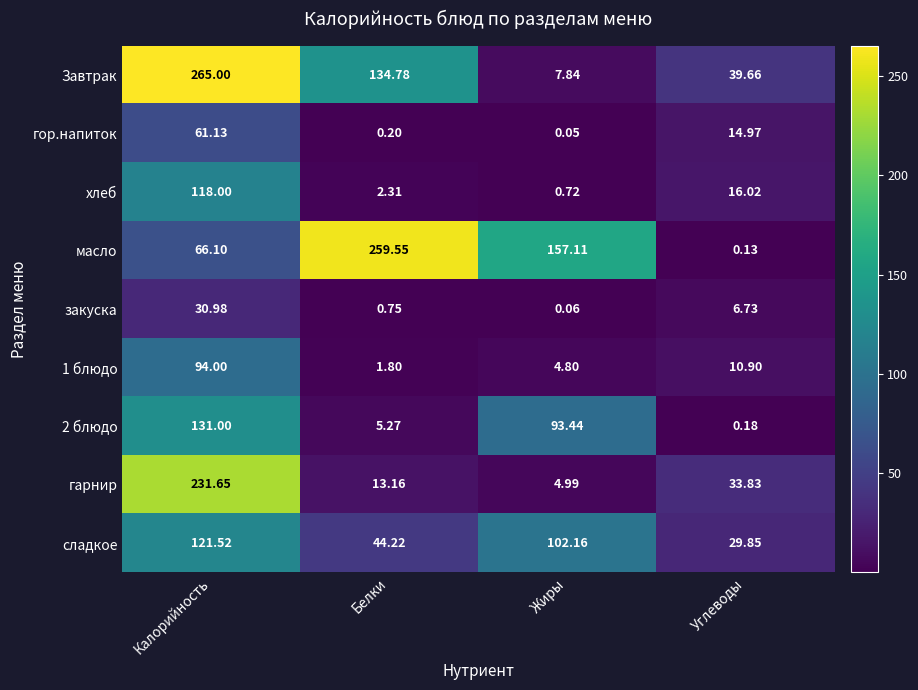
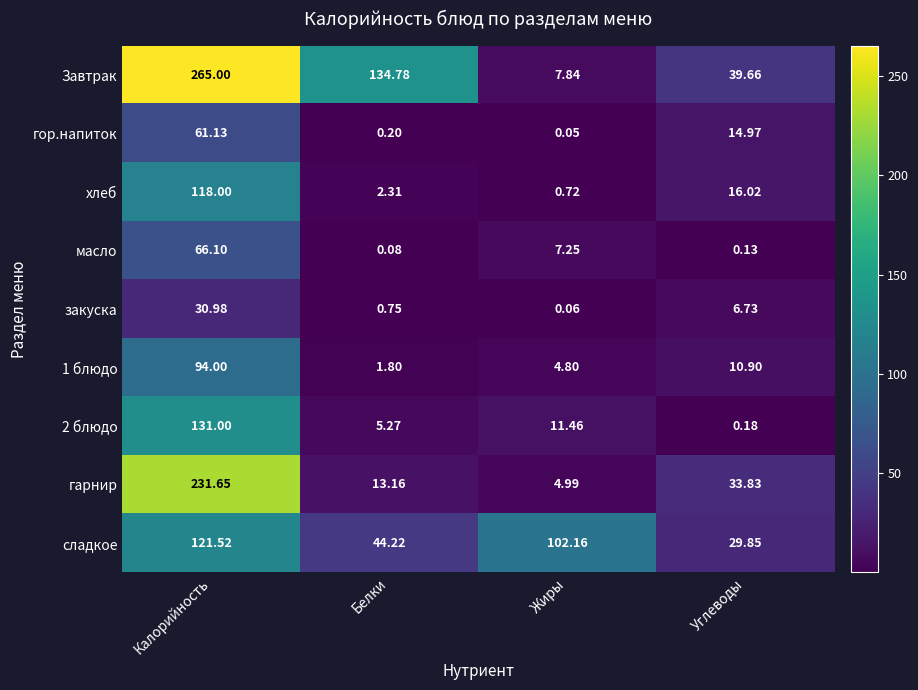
масло, Белки: 259.55 -> 0.08
масло, Жиры: 157.11 -> 7.25
2 блюдо, Жиры: 93.44 -> 11.46
